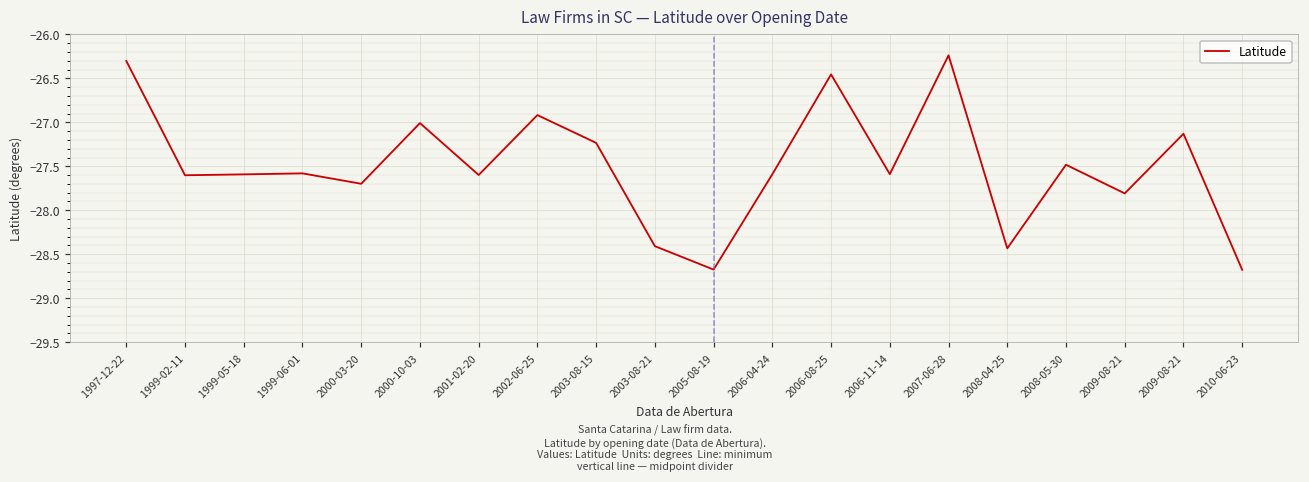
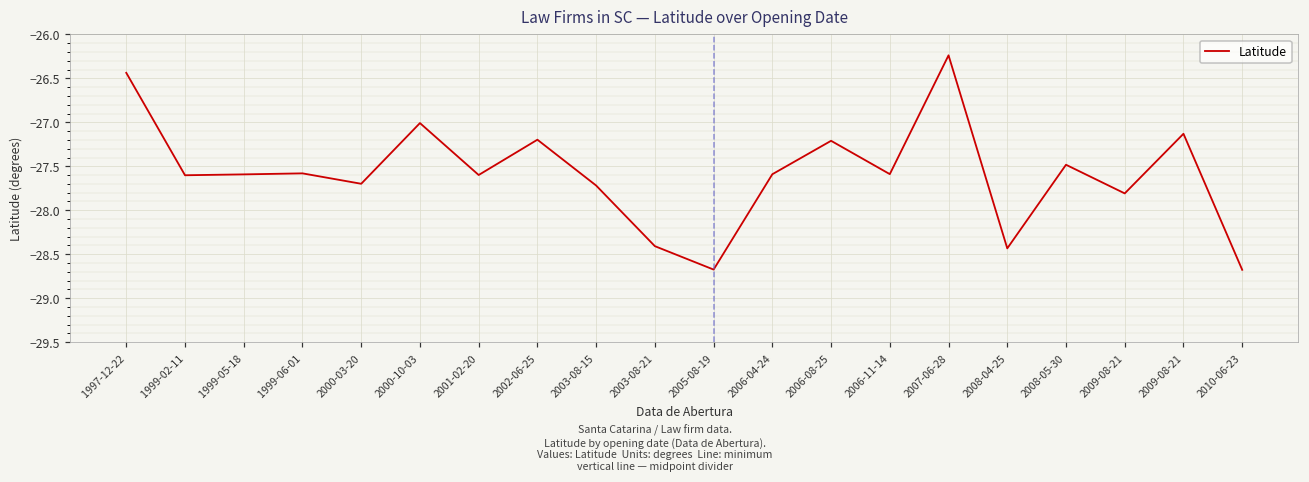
1997-12-22: -26.3 -> -26.4
2002-06-25: -26.9 -> -27.2
2003-08-15: -27.2 -> -27.7
2006-08-25: -26.5 -> -27.2
